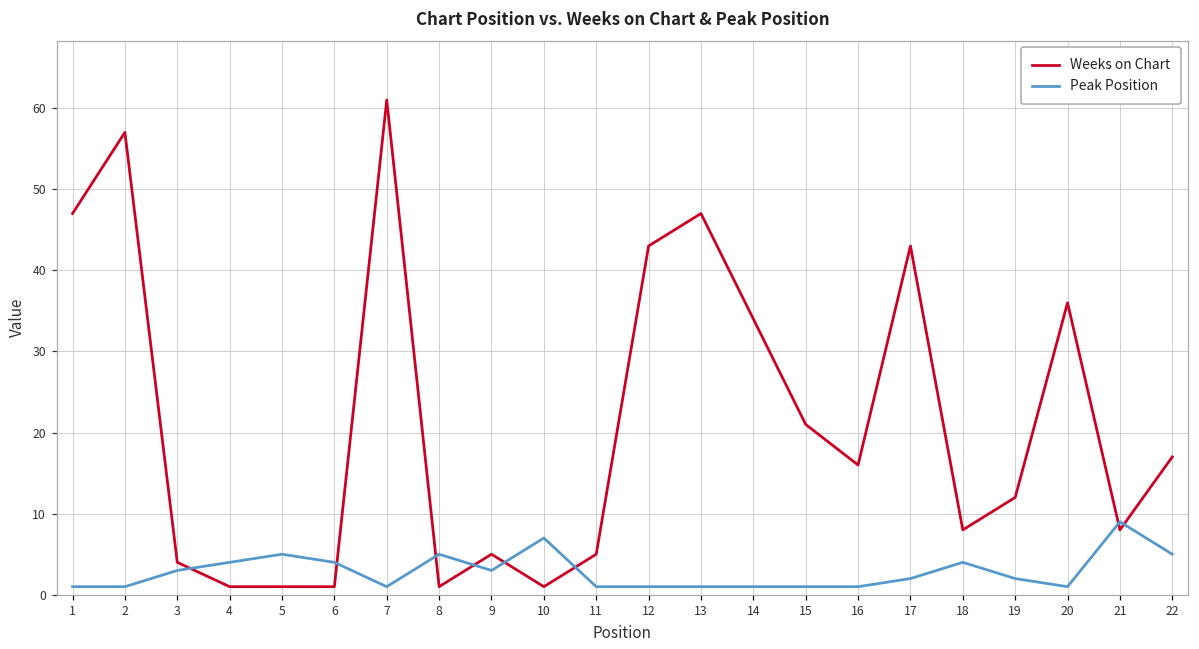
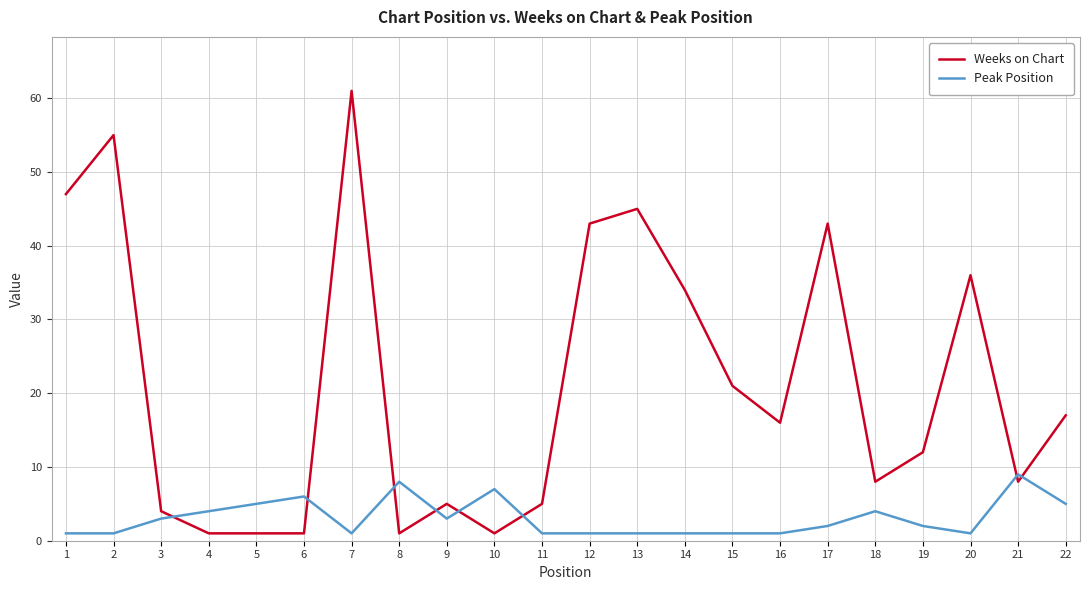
Weeks on Chart, 2: 57 -> 55
Peak Position, 6: 4 -> 6
Peak Position, 8: 5 -> 8
Weeks on Chart, 13: 47 -> 45
